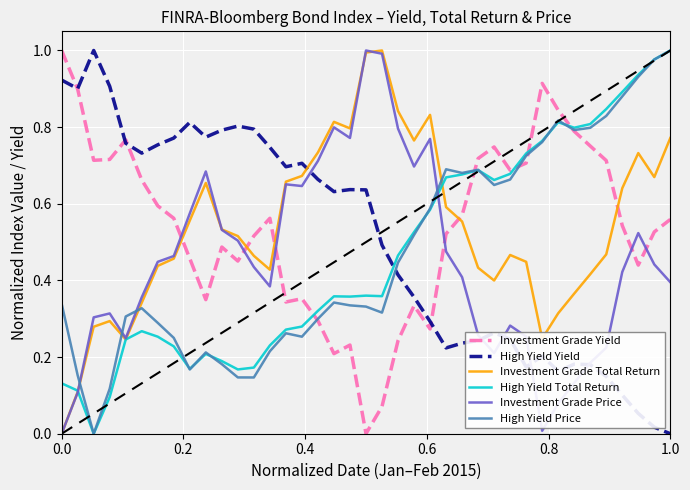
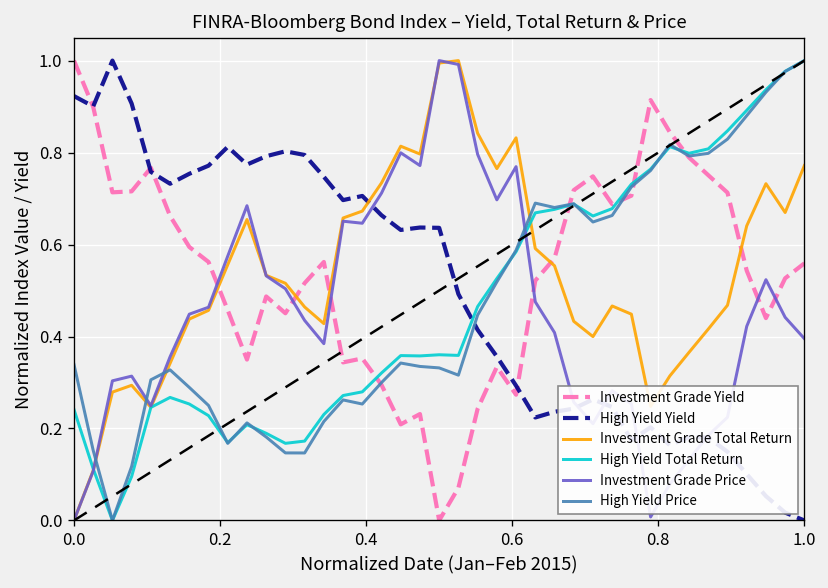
High Yield Total Return, 0.0: 0.13 -> 0.24
